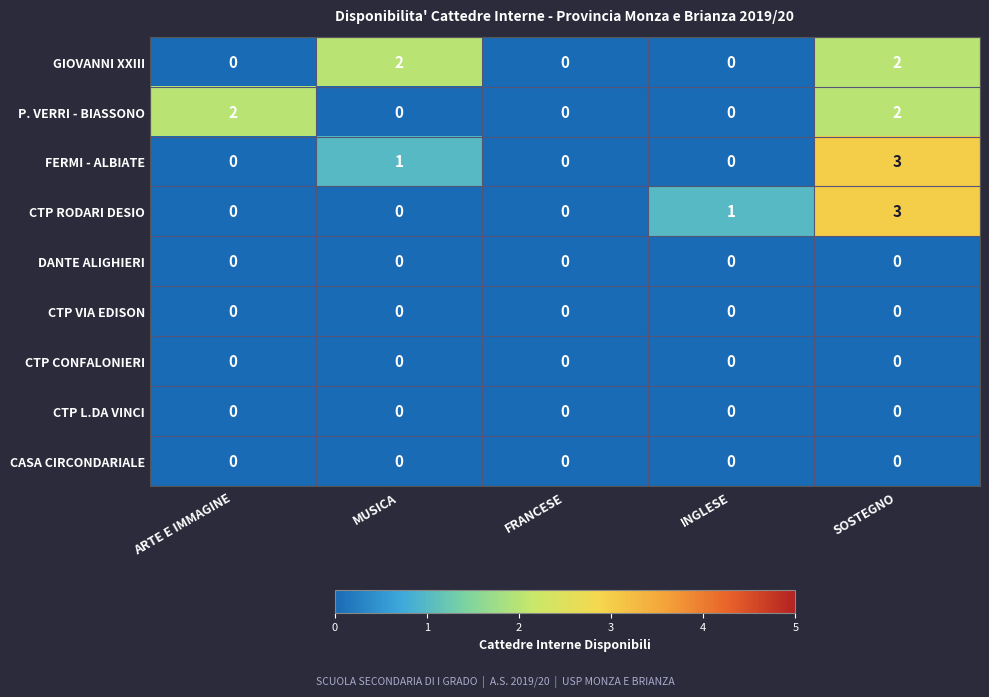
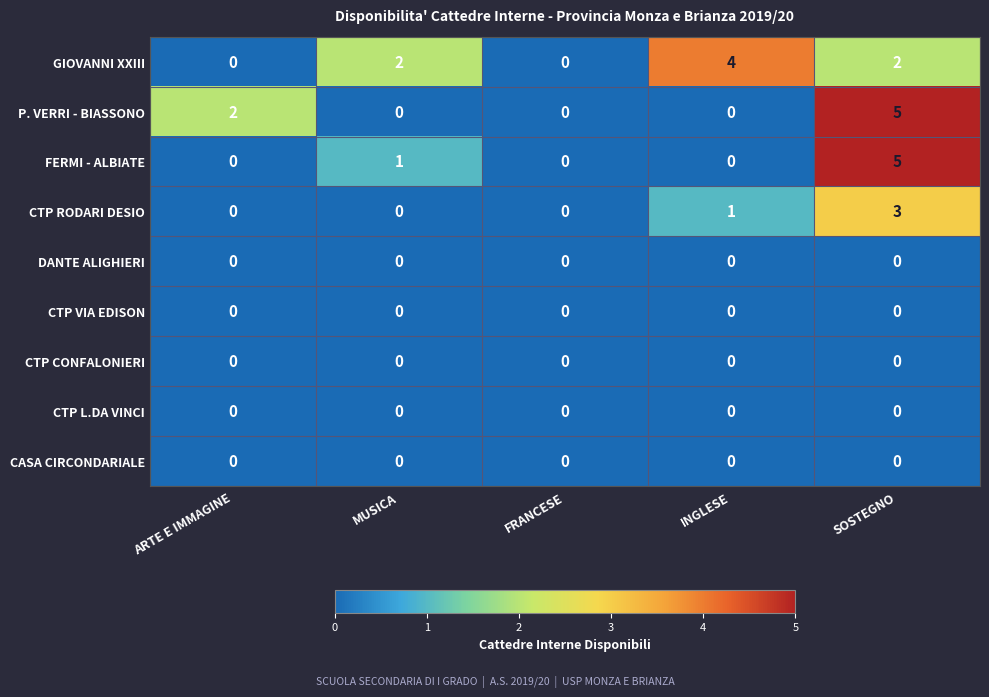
GIOVANNI XXIII, INGLESE: 0 -> 4
P. VERRI - BIASSONO, SOSTEGNO: 2 -> 5
FERMI - ALBIATE, SOSTEGNO: 3 -> 5
